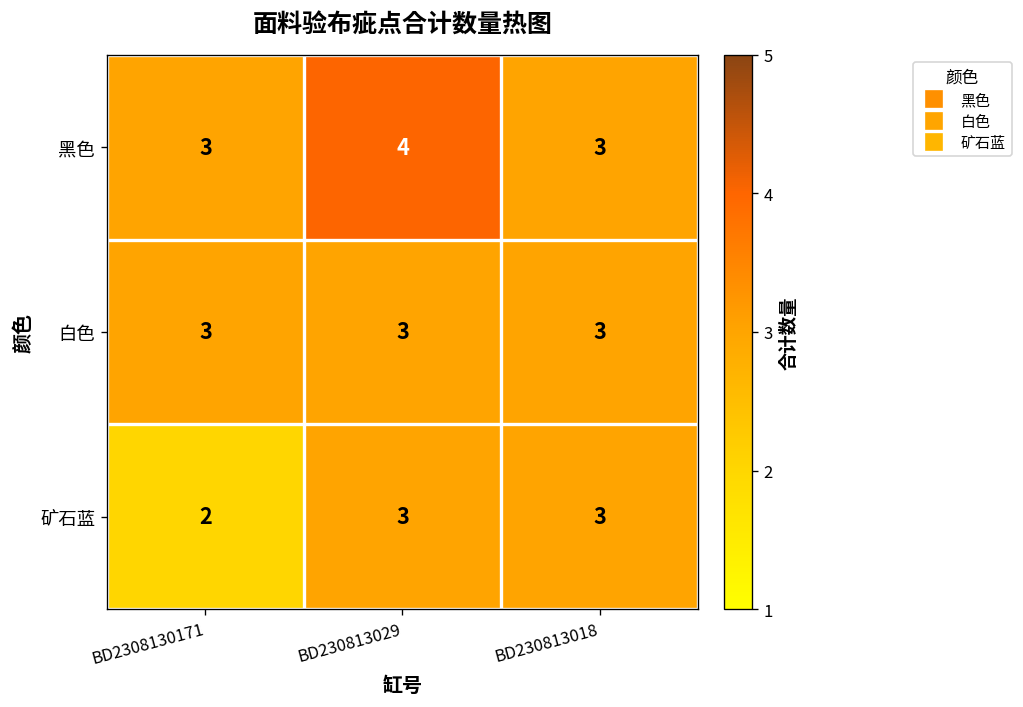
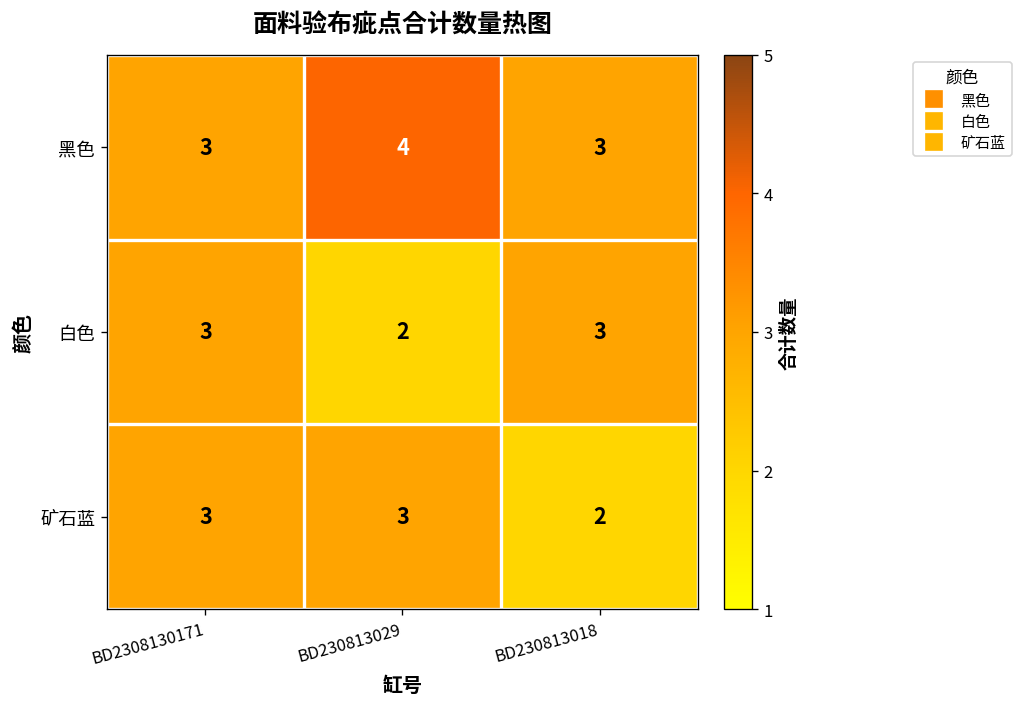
白色, BD230813029: 3 -> 2
矿石蓝, BD2308130171: 2 -> 3
矿石蓝, BD230813018: 3 -> 2
